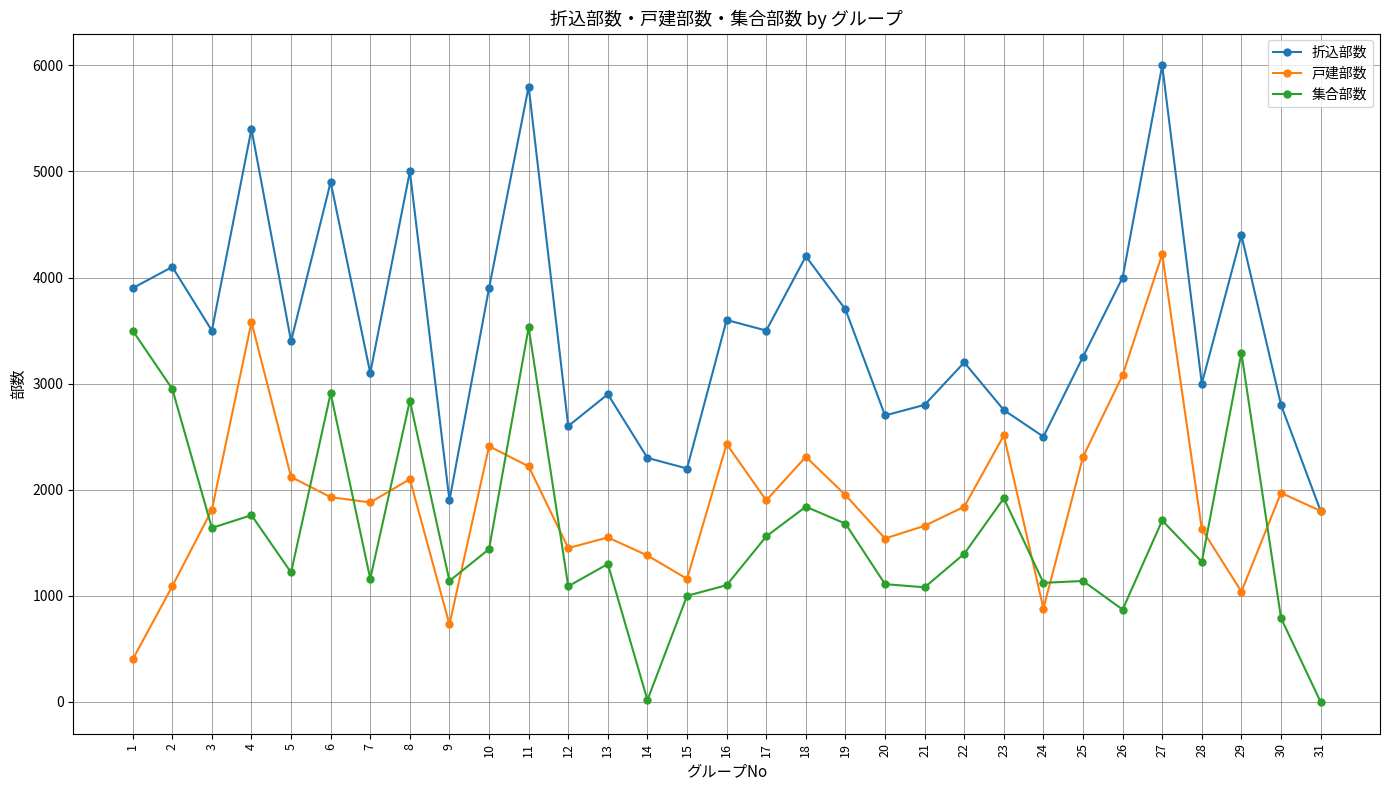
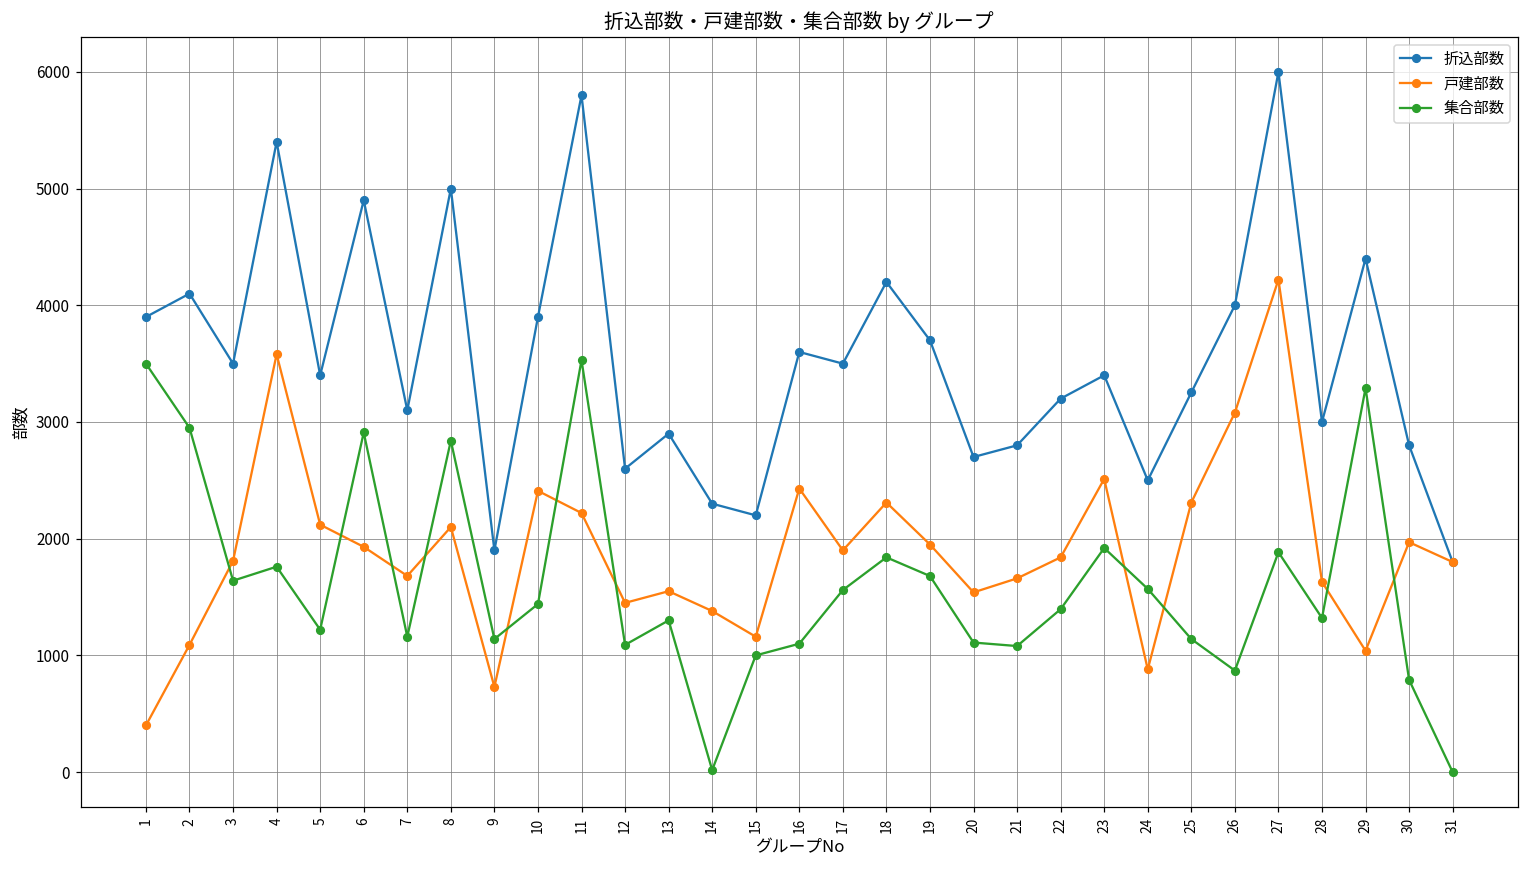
戸建部数, 7: 1880 -> 1680
折込部数, 23: 2750 -> 3400
集合部数, 24: 1120 -> 1570
集合部数, 27: 1710 -> 1880
